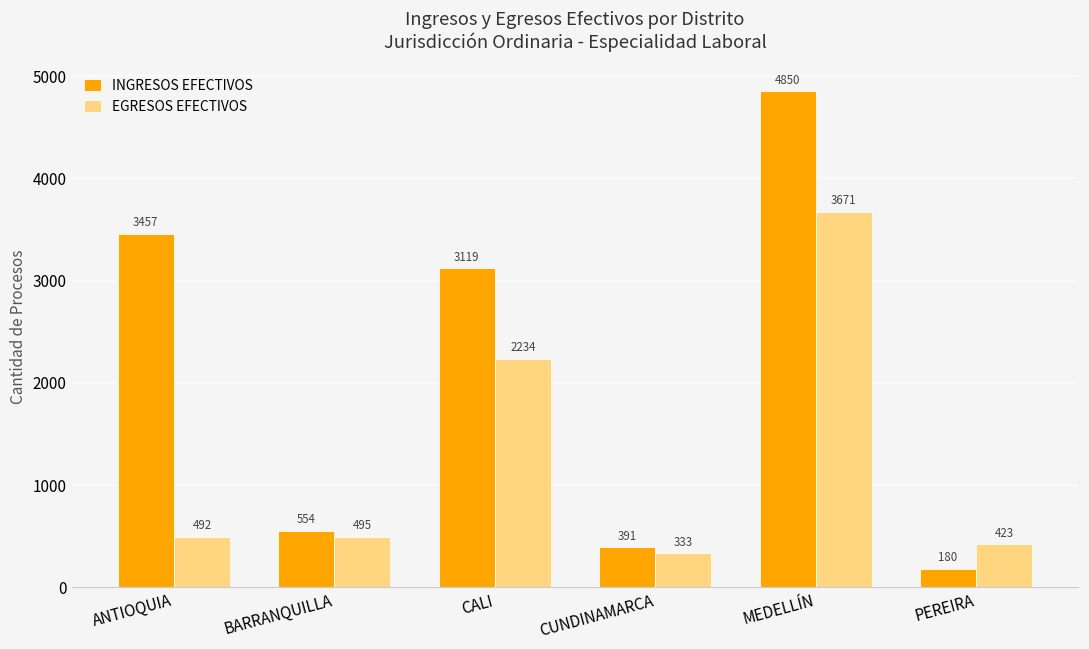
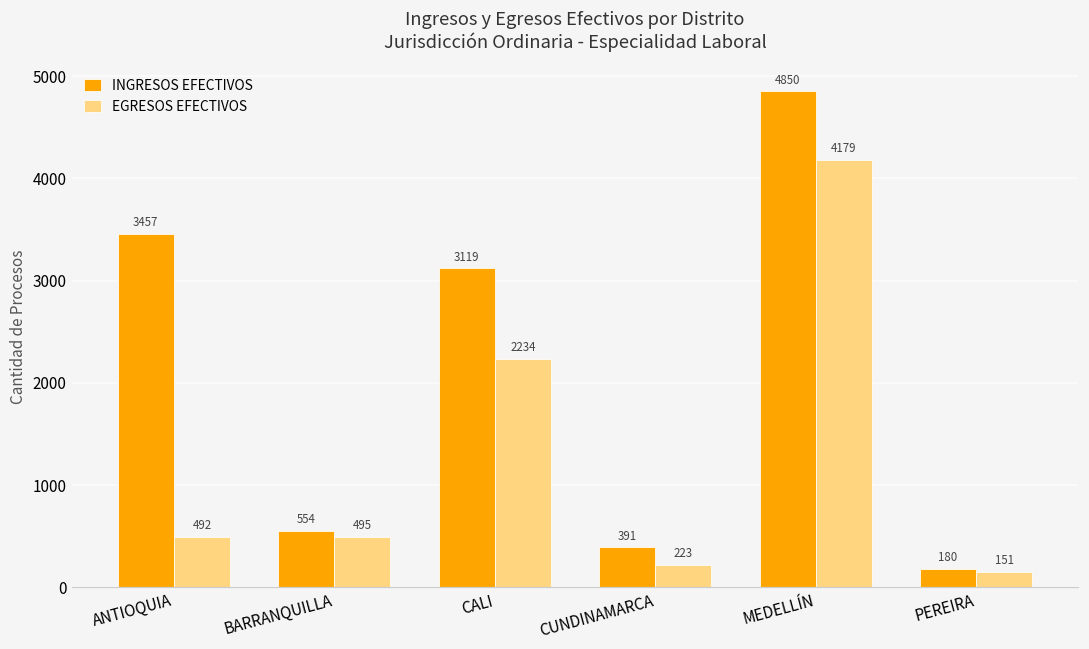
EGRESOS EFECTIVOS, CUNDINAMARCA: 333 -> 223
EGRESOS EFECTIVOS, MEDELLÍN: 3671 -> 4179
EGRESOS EFECTIVOS, PEREIRA: 423 -> 151
